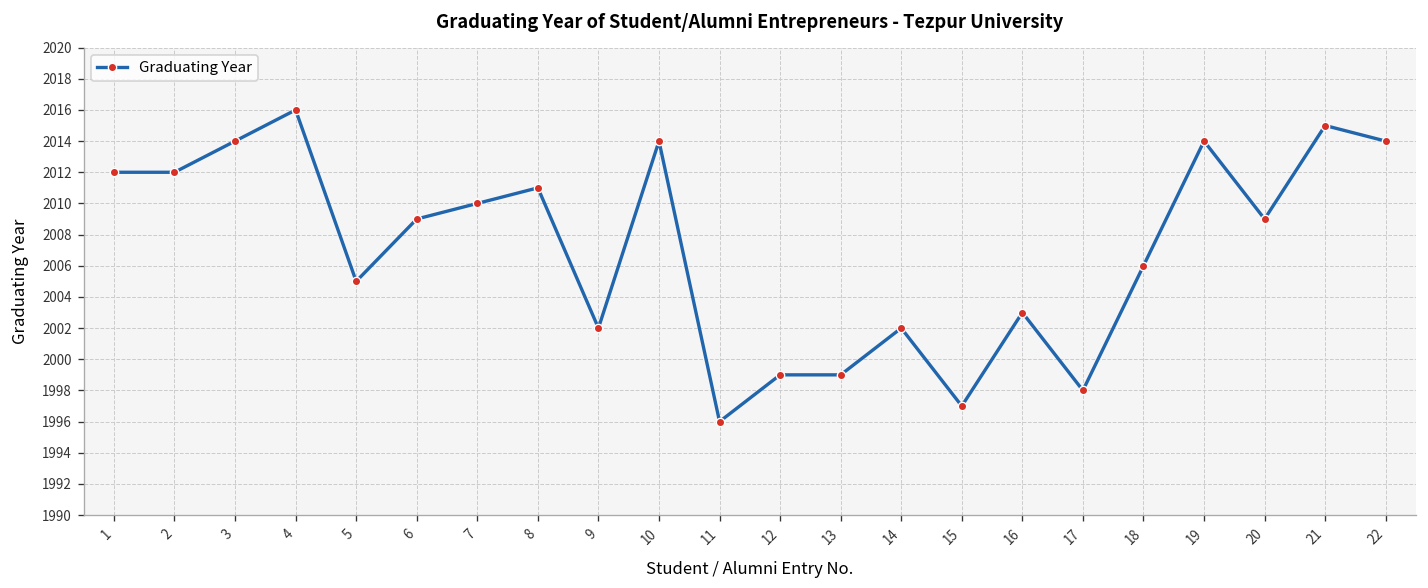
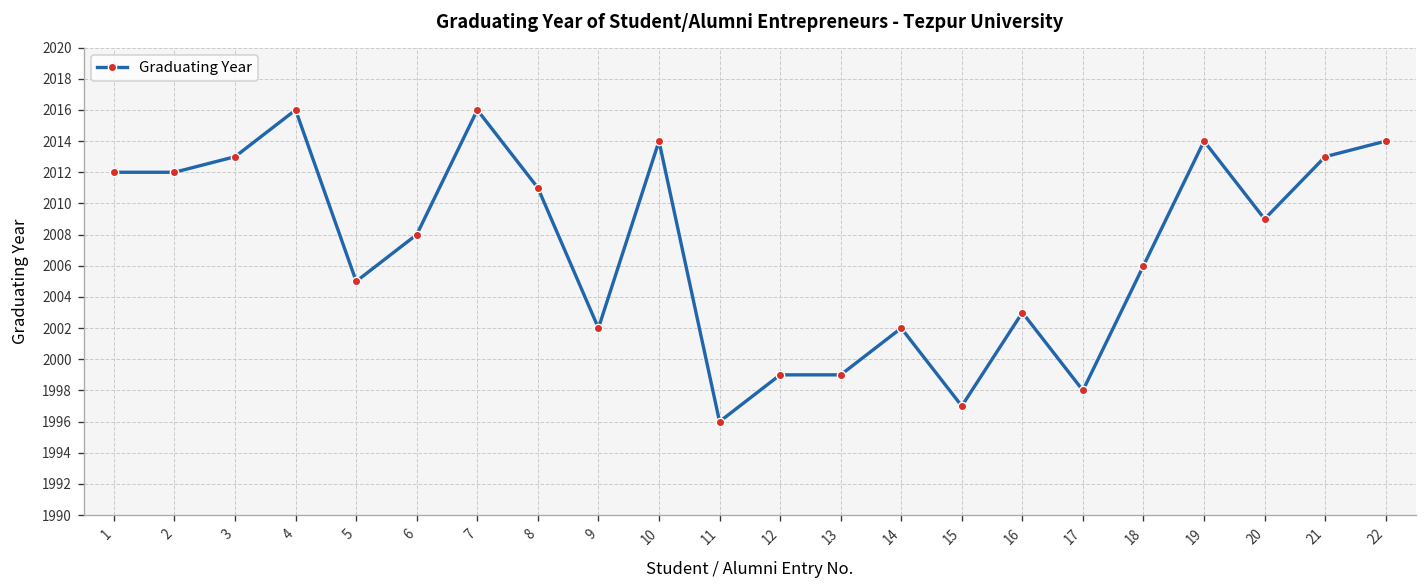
3: 2014 -> 2013
6: 2009 -> 2008
7: 2010 -> 2016
21: 2015 -> 2013
